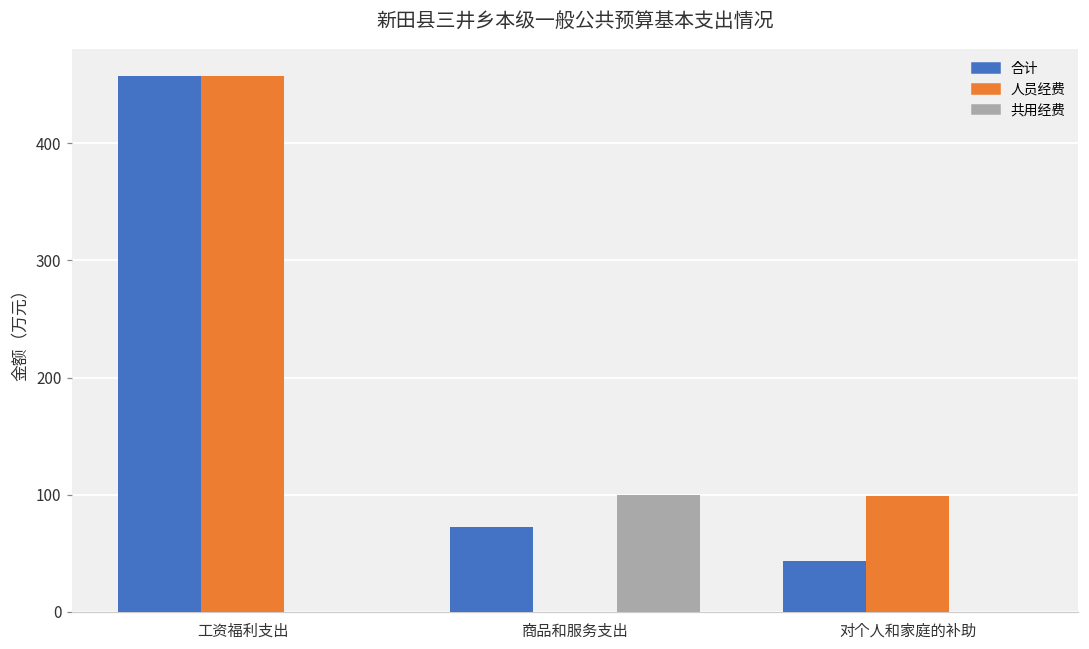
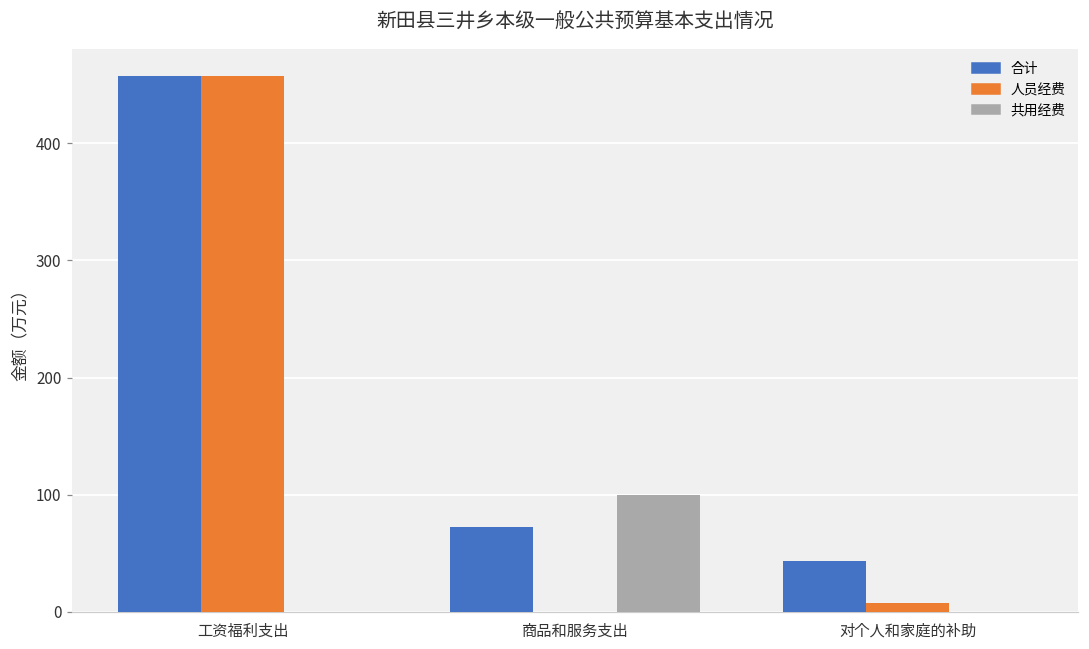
人员经费, 对个人和家庭的补助: 99 -> 7
